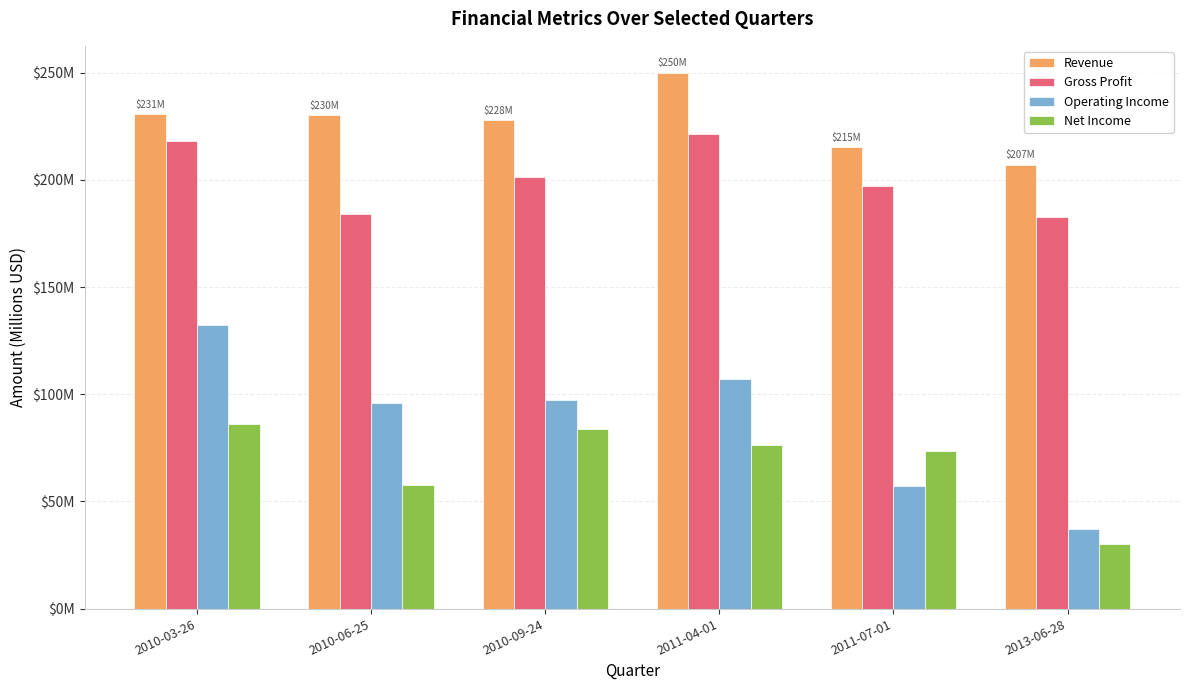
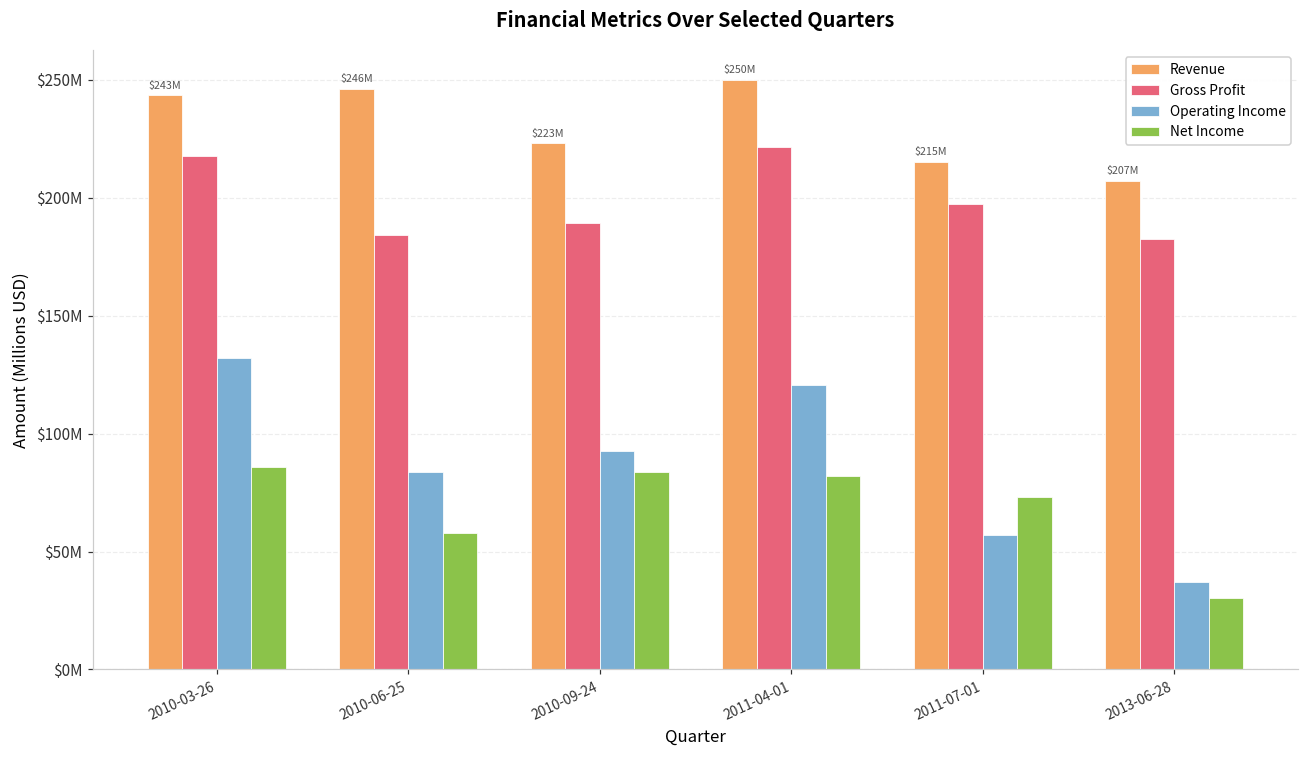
Revenue, 2010-03-26: $231M -> $243M
Revenue, 2010-06-25: $230M -> $246M
Operating Income, 2010-06-25: $96000000 -> $84000000
Revenue, 2010-09-24: $228M -> $223M
Gross Profit, 2010-09-24: $201000000 -> $189000000
Operating Income, 2010-09-24: $97000000 -> $93000000
Operating Income, 2011-04-01: $107000000 -> $120000000
Net Income, 2011-04-01: $76000000 -> $82000000
